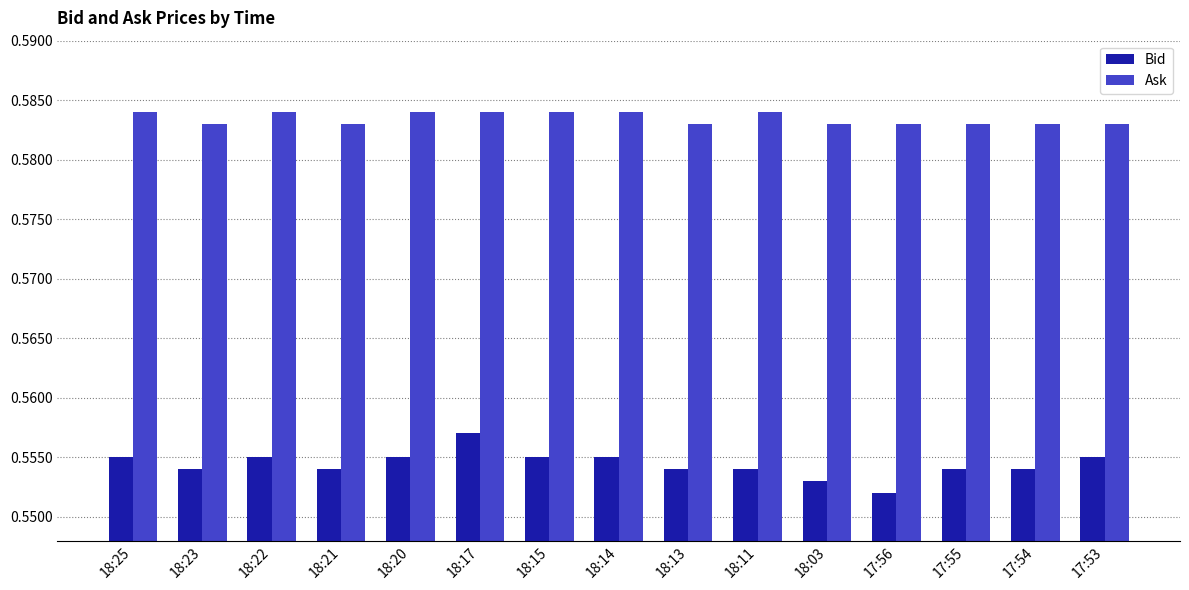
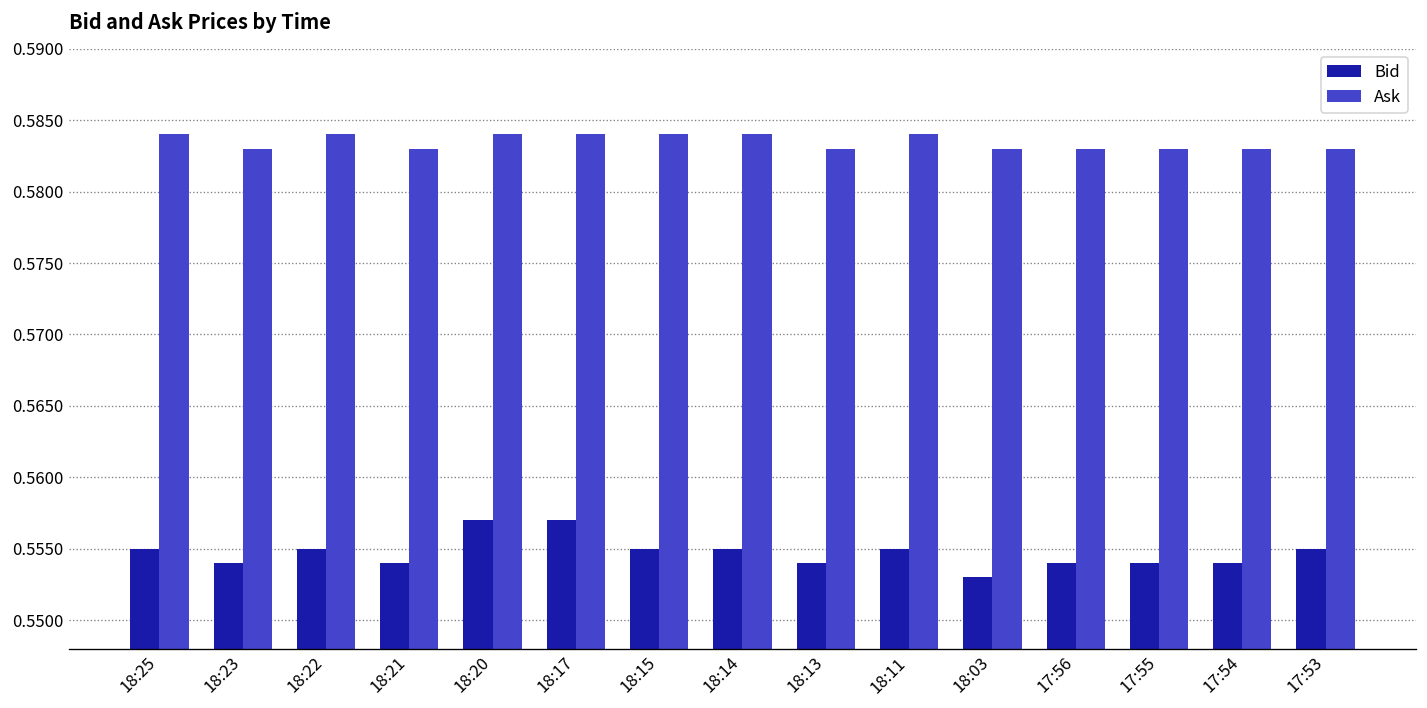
Bid, 18:20: 0.555 -> 0.557
Bid, 18:11: 0.554 -> 0.555
Bid, 17:56: 0.552 -> 0.554
